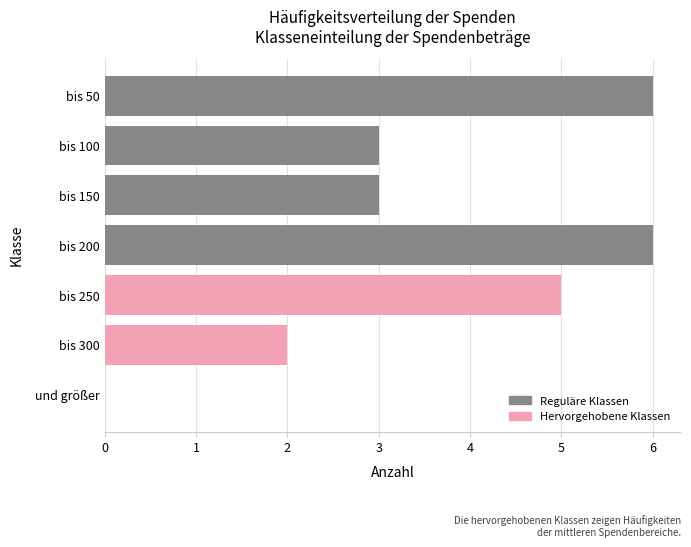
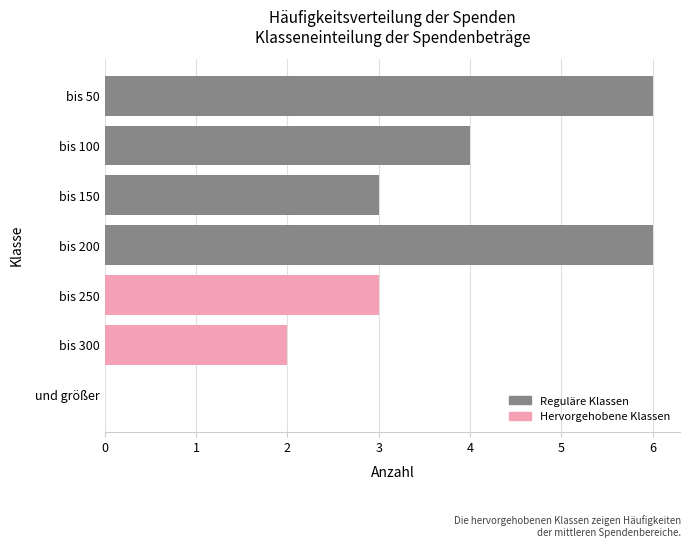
bis 100: 3 -> 4
bis 250: 5 -> 3
